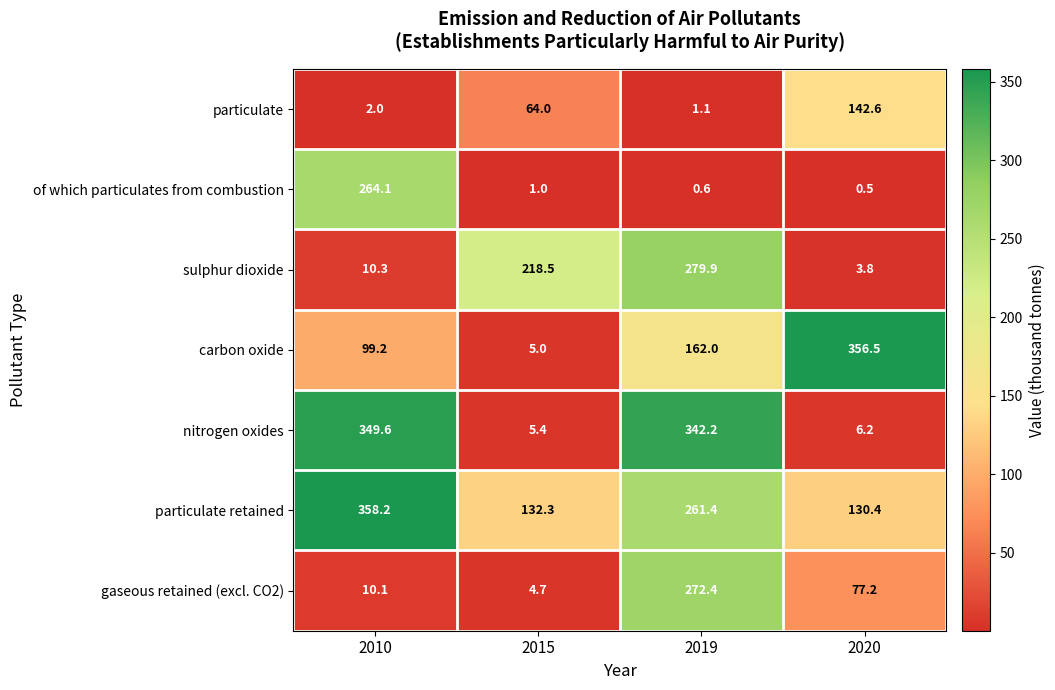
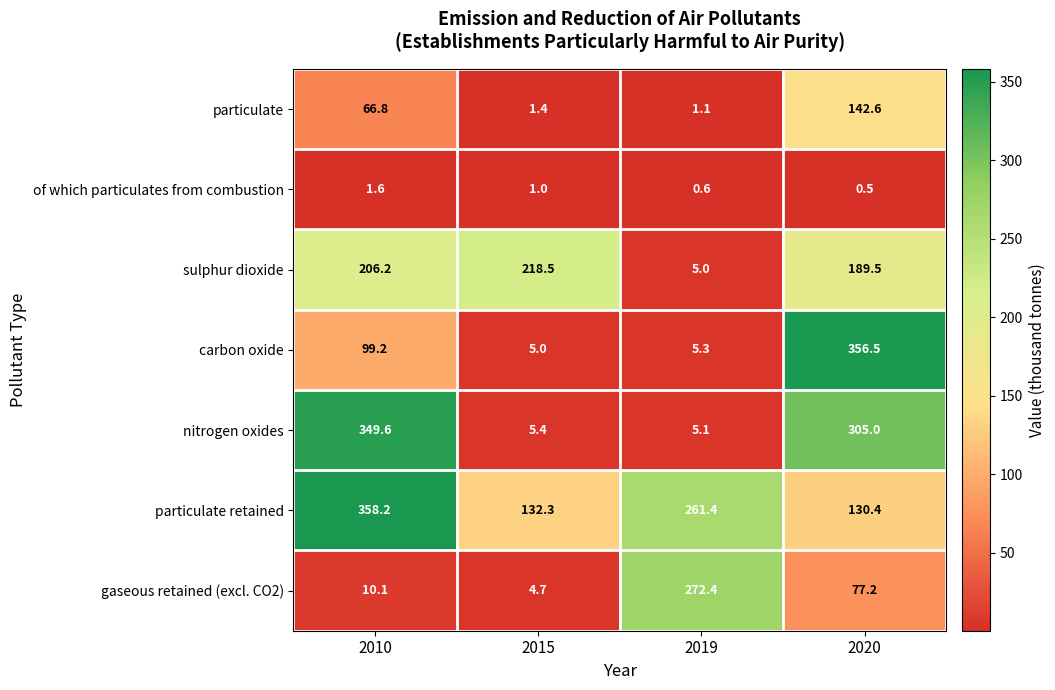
particulate, 2010: 2.0 -> 66.8
particulate, 2015: 64.0 -> 1.4
of which particulates from combustion, 2010: 264.1 -> 1.6
sulphur dioxide, 2010: 10.3 -> 206.2
sulphur dioxide, 2019: 279.9 -> 5.0
sulphur dioxide, 2020: 3.8 -> 189.5
carbon oxide, 2019: 162.0 -> 5.3
nitrogen oxides, 2019: 342.2 -> 5.1
nitrogen oxides, 2020: 6.2 -> 305.0
